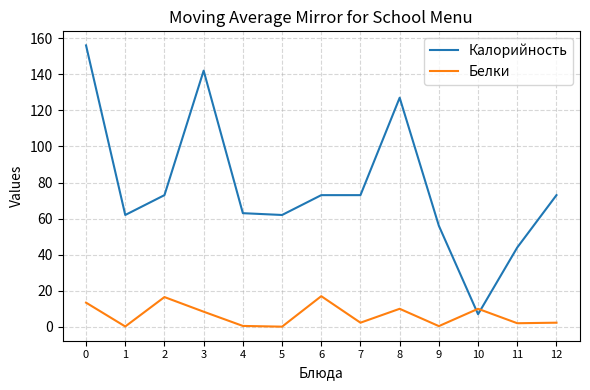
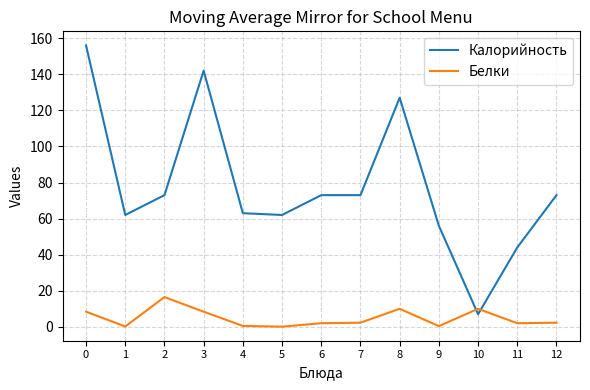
Белки, 0: 13 -> 8
Белки, 6: 17 -> 2
